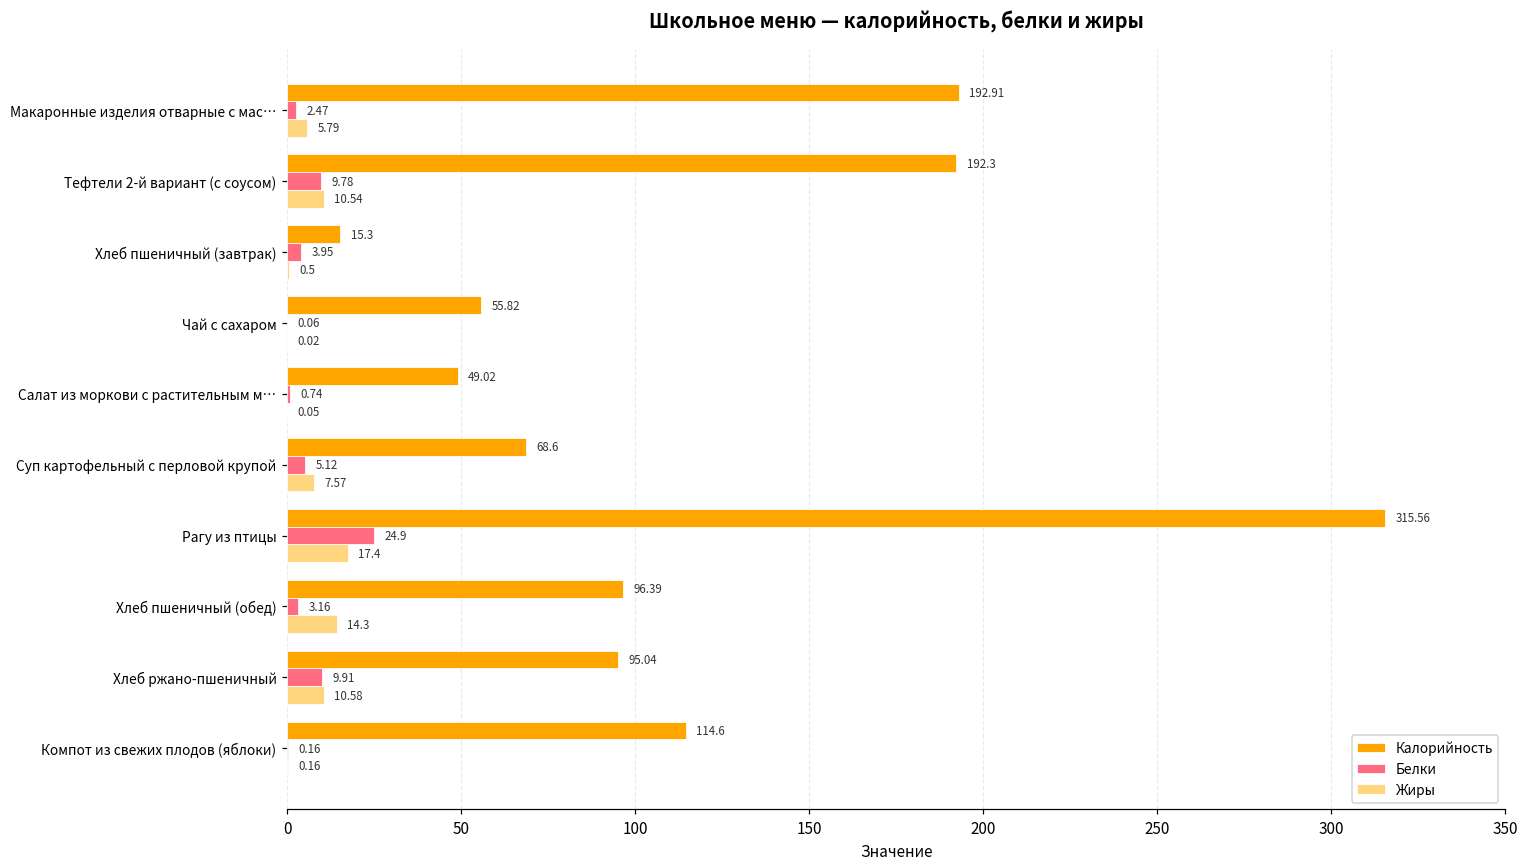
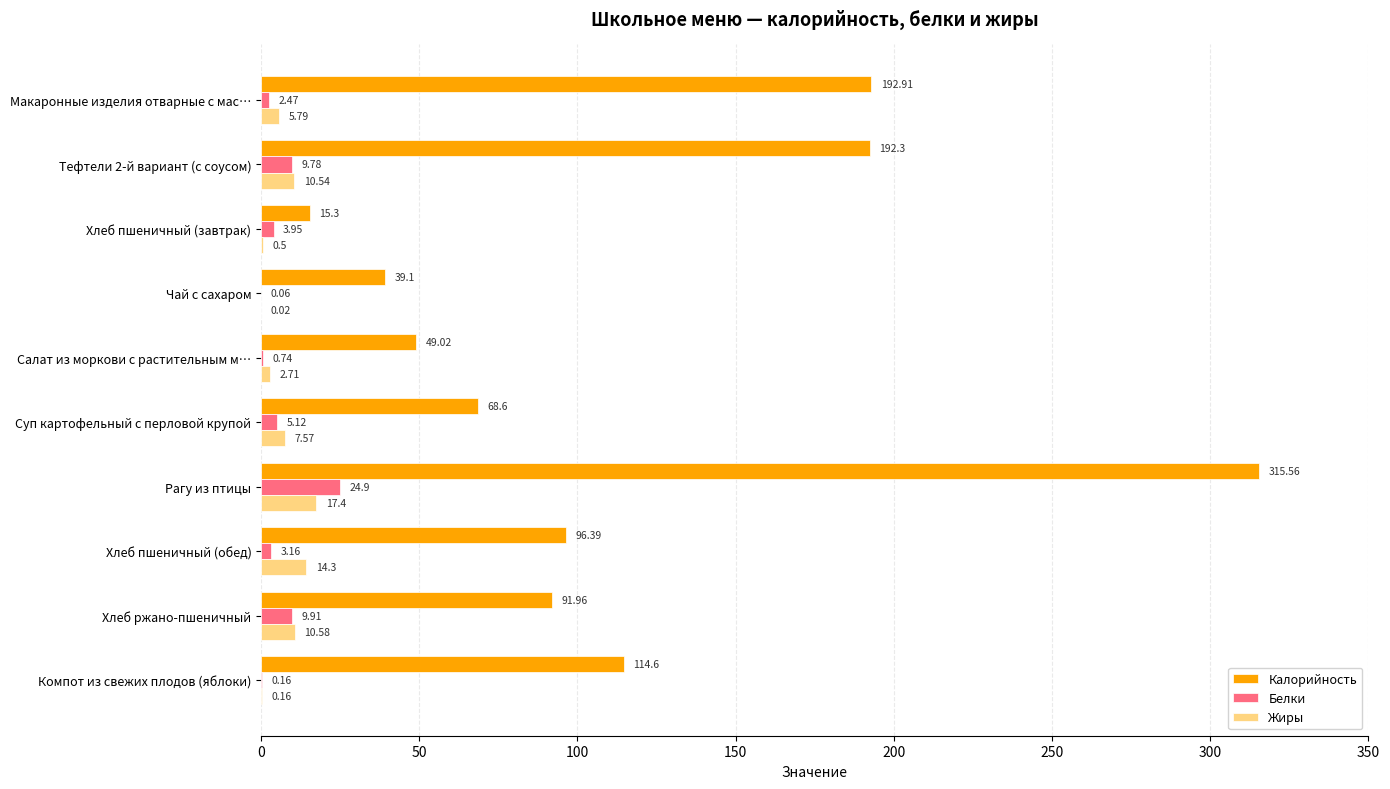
Калорийность, Чай с сахаром: 55.82 -> 39.1
Жиры, Салат из моркови с растительным м…: 0.05 -> 2.71
Калорийность, Хлеб ржано-пшеничный: 95.04 -> 91.96
